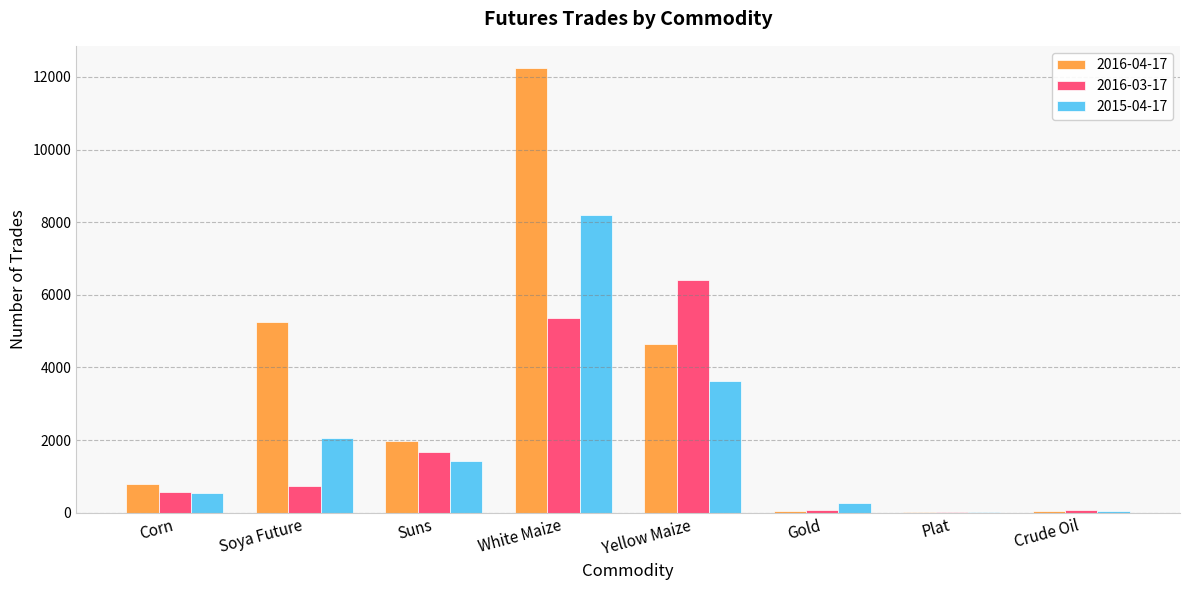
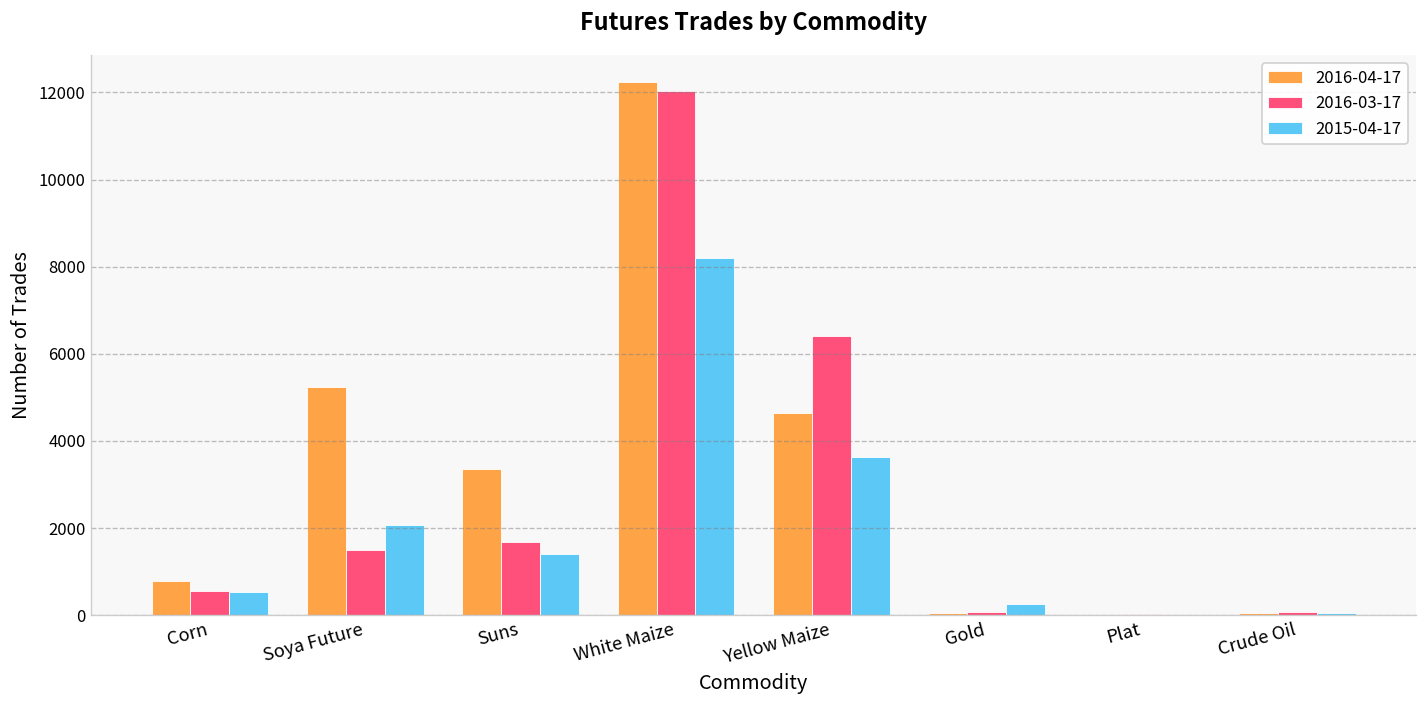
2016-03-17, Soya Future: 700 -> 1500
2016-04-17, Suns: 2000 -> 3400
2016-03-17, White Maize: 5400 -> 12000
